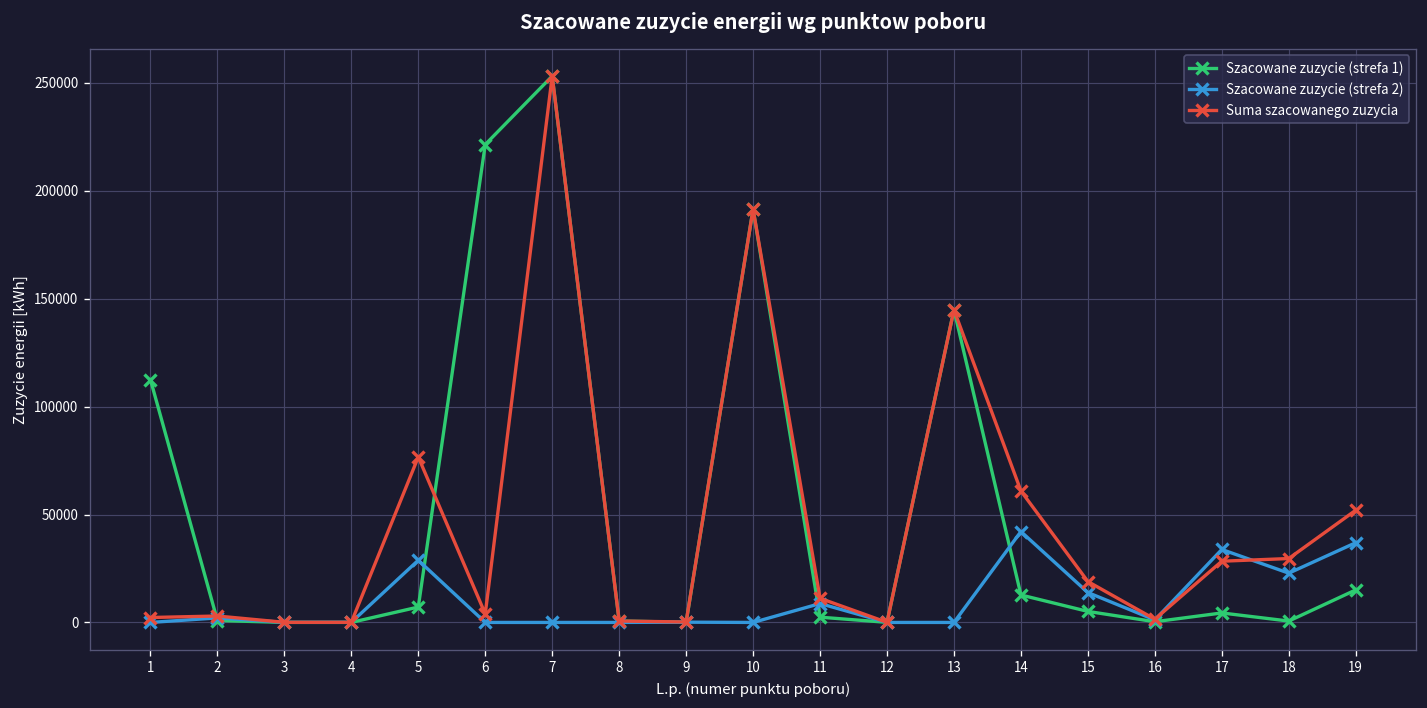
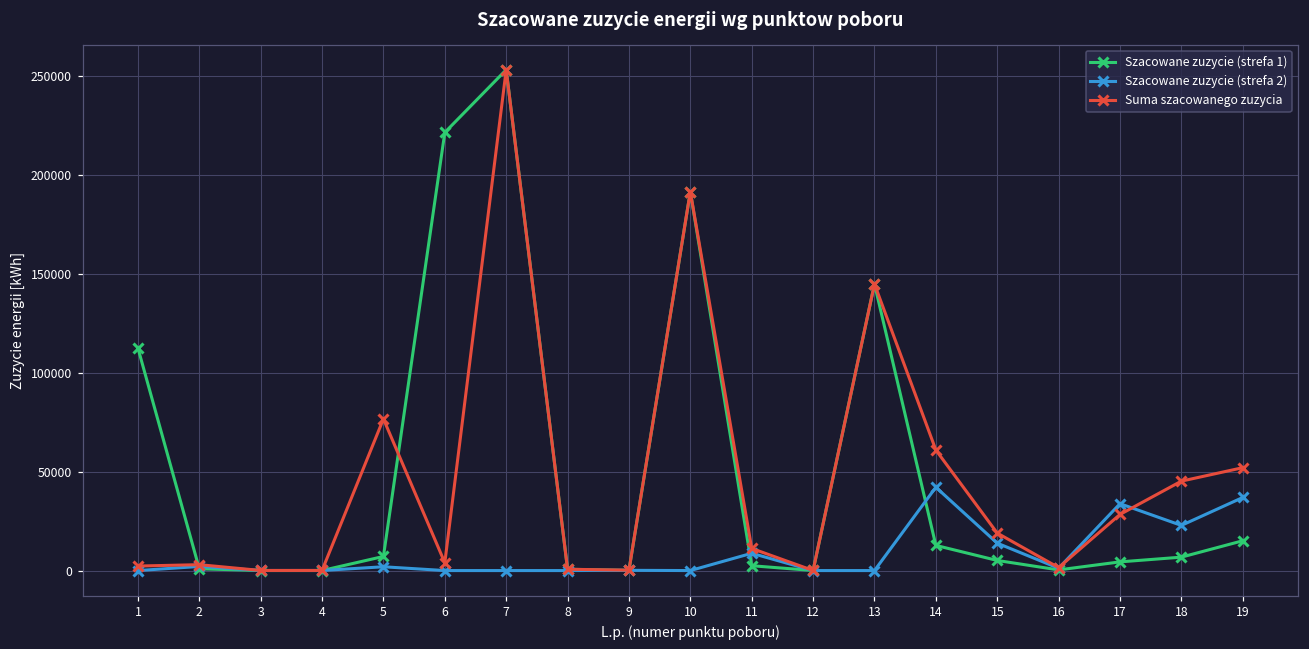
Szacowane zuzycie (strefa 2), 5: 29000 -> 2000
Szacowane zuzycie (strefa 1), 18: 1000 -> 7000
Suma szacowanego zuzycia, 18: 30000 -> 45000
